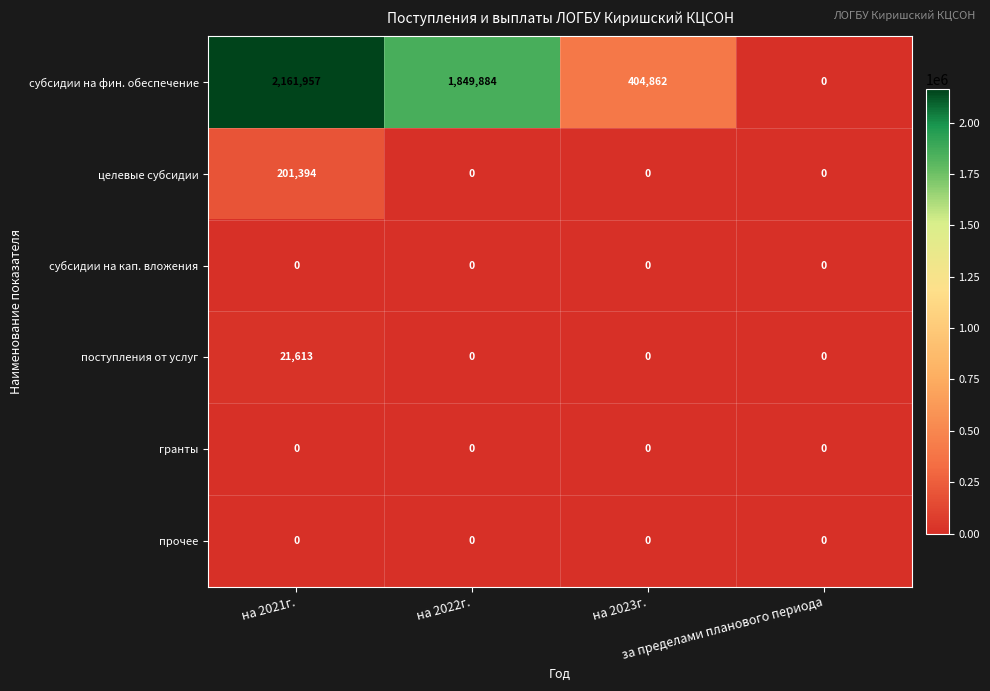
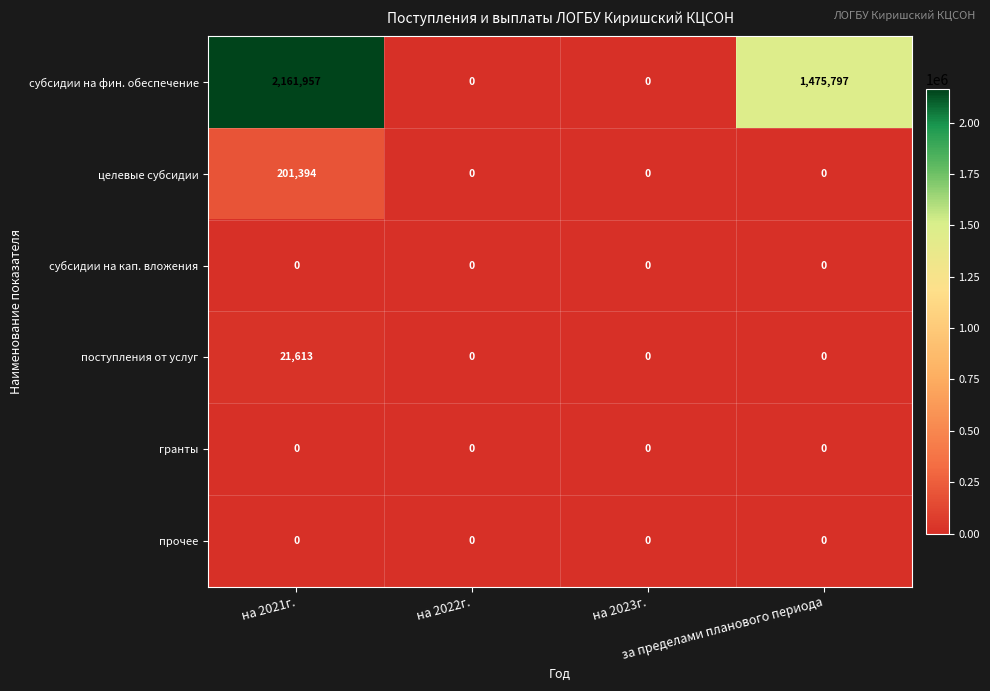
субсидии на фин. обеспечение, на 2022г.: 1,849,884 -> 0
субсидии на фин. обеспечение, на 2023г.: 404,862 -> 0
субсидии на фин. обеспечение, за пределами планового периода: 0 -> 1,475,797
